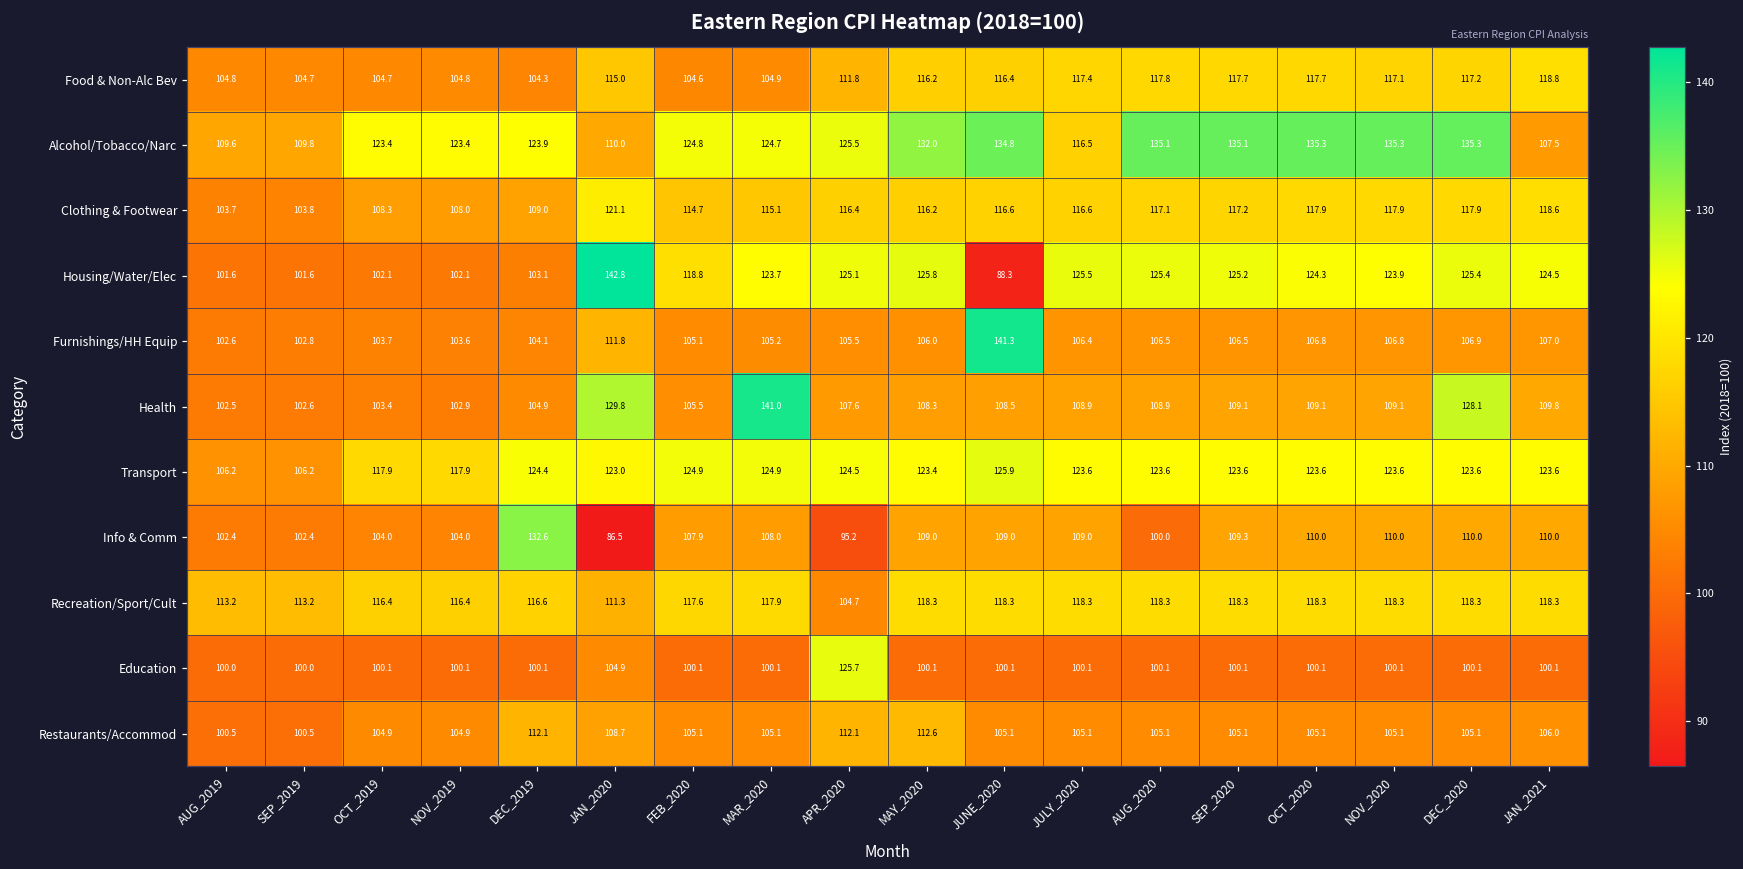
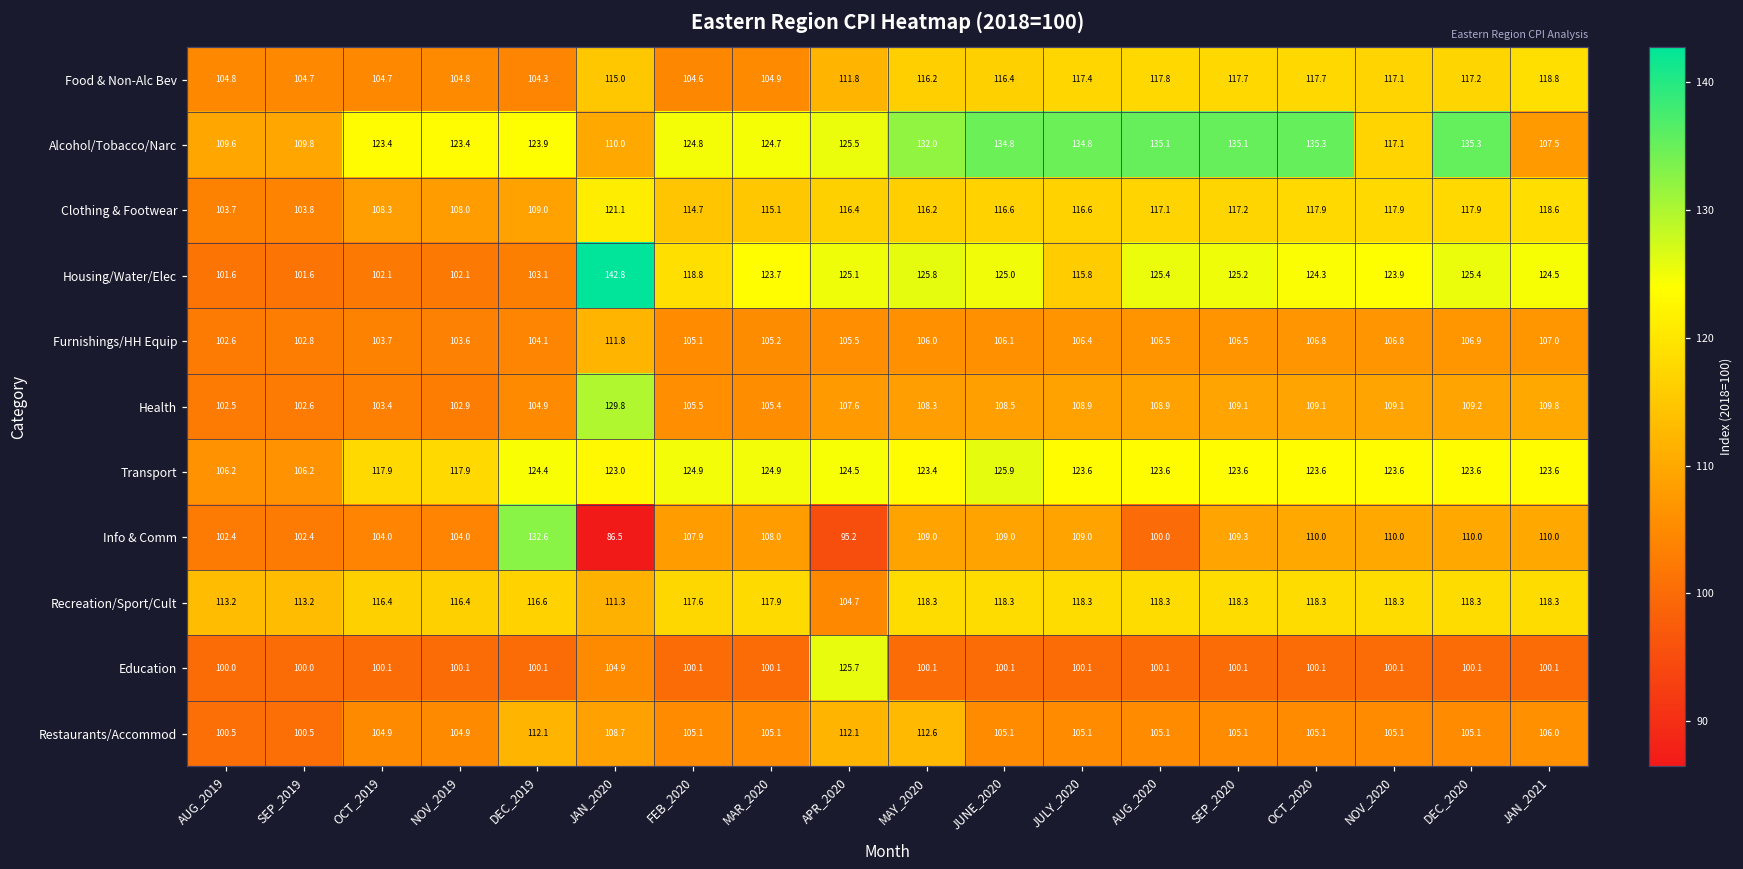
Alcohol/Tobacco/Narc, JULY_2020: 116.5 -> 134.8
Alcohol/Tobacco/Narc, NOV_2020: 135.3 -> 117.1
Housing/Water/Elec, JUNE_2020: 88.3 -> 125.0
Housing/Water/Elec, JULY_2020: 125.5 -> 115.8
Furnishings/HH Equip, JUNE_2020: 141.3 -> 106.1
Health, MAR_2020: 141.0 -> 105.4
Health, DEC_2020: 128.1 -> 109.2
